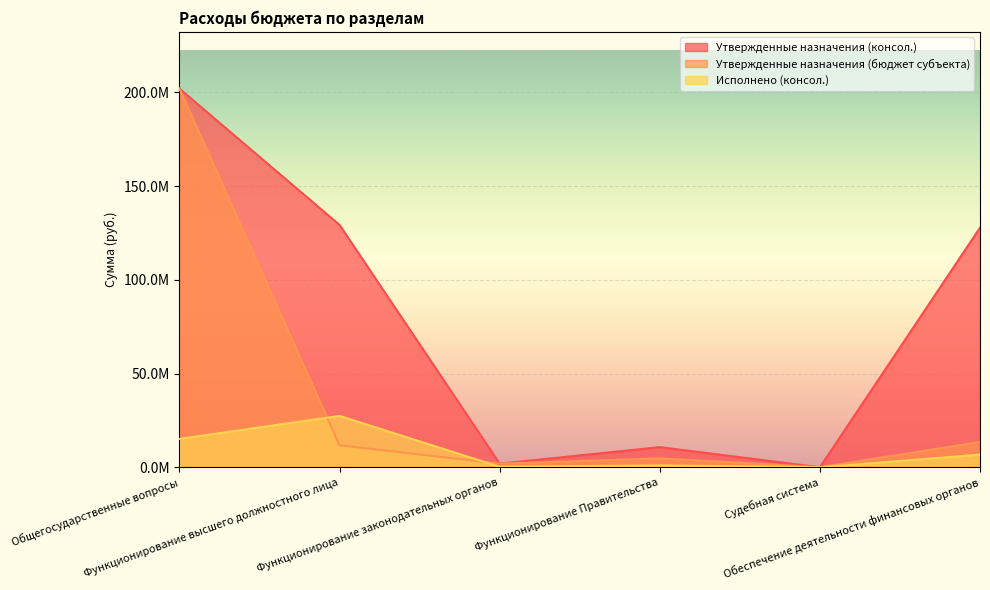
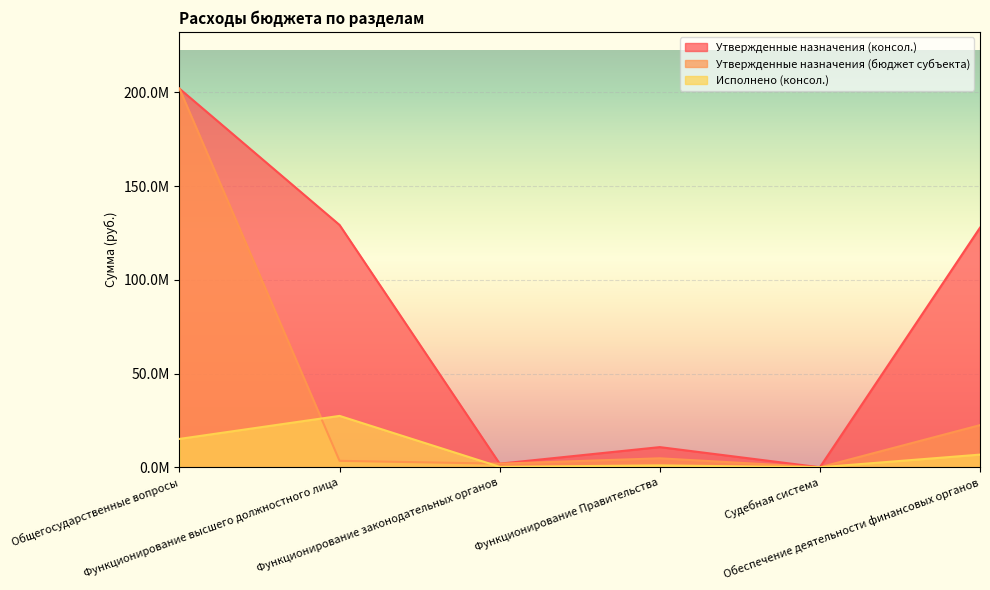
Утвержденные назначения (бюджет субъекта), Функционирование высшего должностного лица: 12000000 -> 3000000
Утвержденные назначения (бюджет субъекта), Обеспечение деятельности финансовых органов: 14000000 -> 22000000
